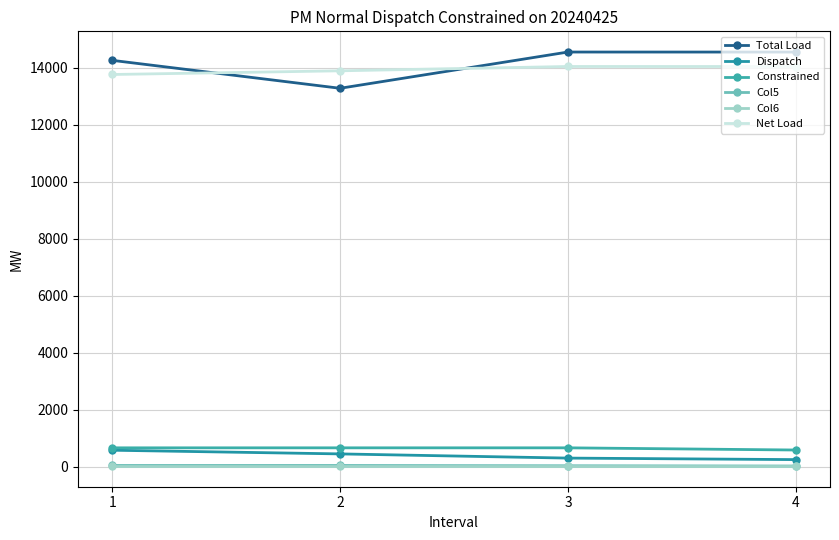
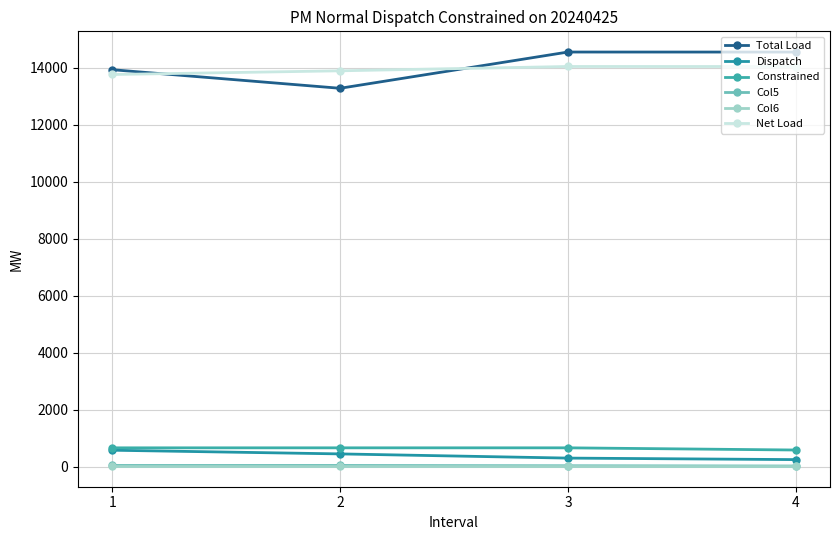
Total Load, 1: 14300 -> 13900
